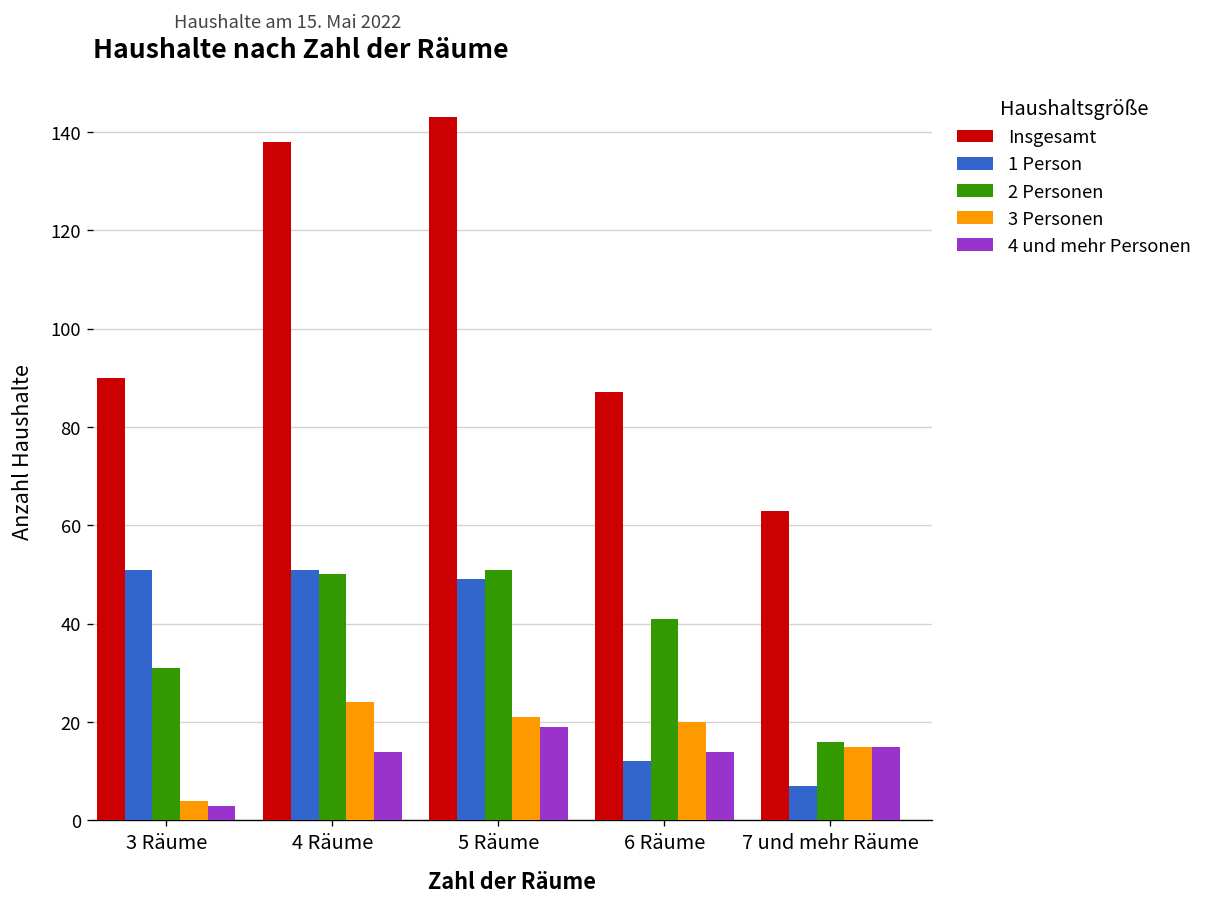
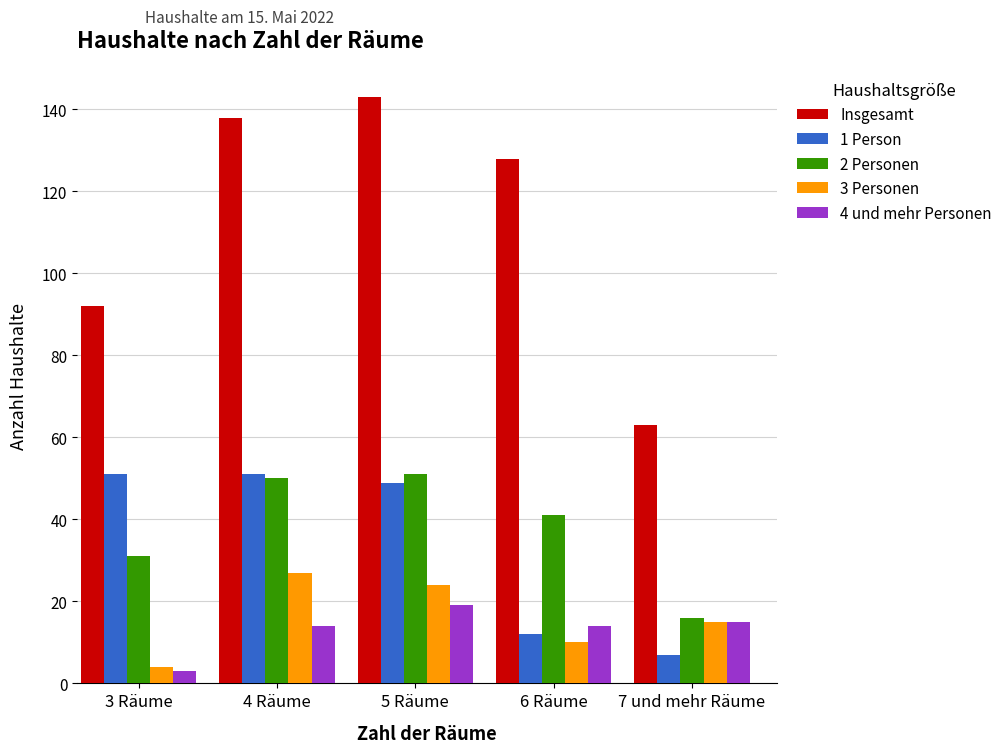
Insgesamt, 3 Räume: 90 -> 92
3 Personen, 4 Räume: 24 -> 27
3 Personen, 5 Räume: 21 -> 24
Insgesamt, 6 Räume: 87 -> 128
3 Personen, 6 Räume: 20 -> 10
